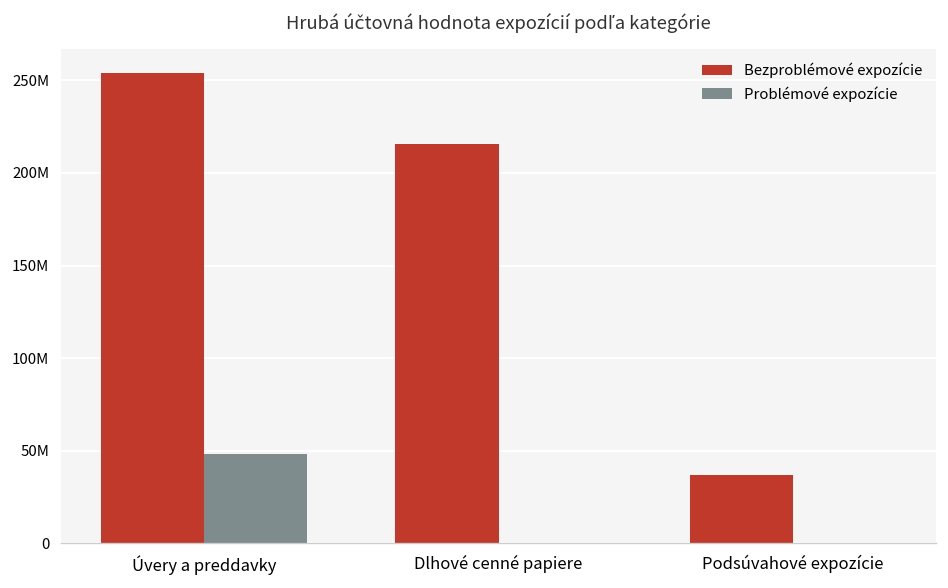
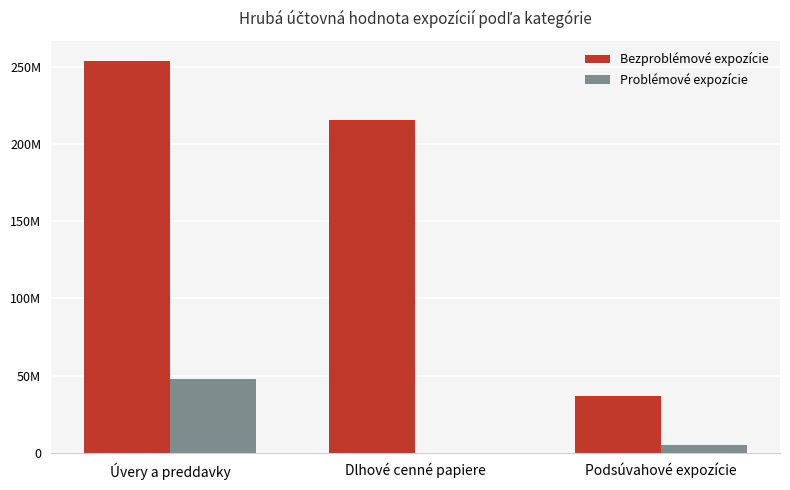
Problémové expozície, Podsúvahové expozície: 0 -> 5000000
